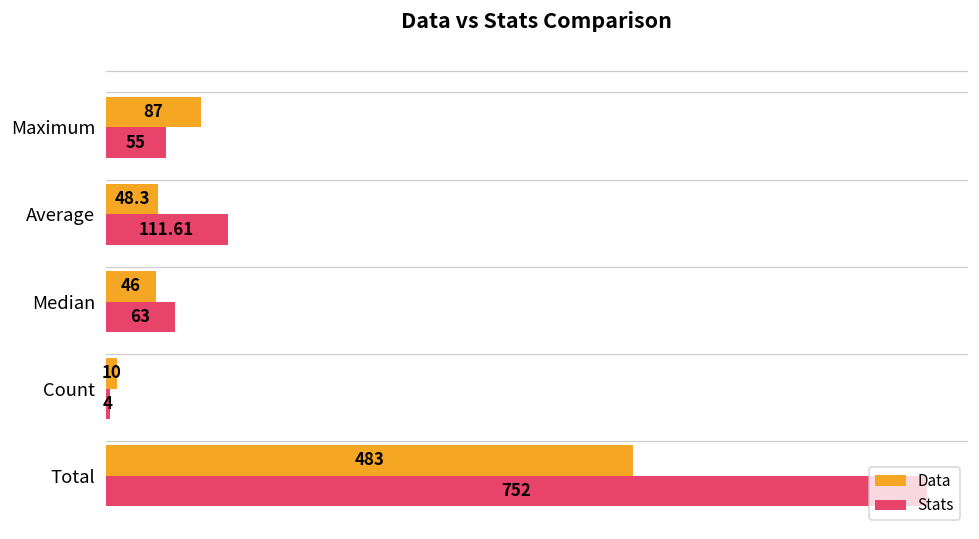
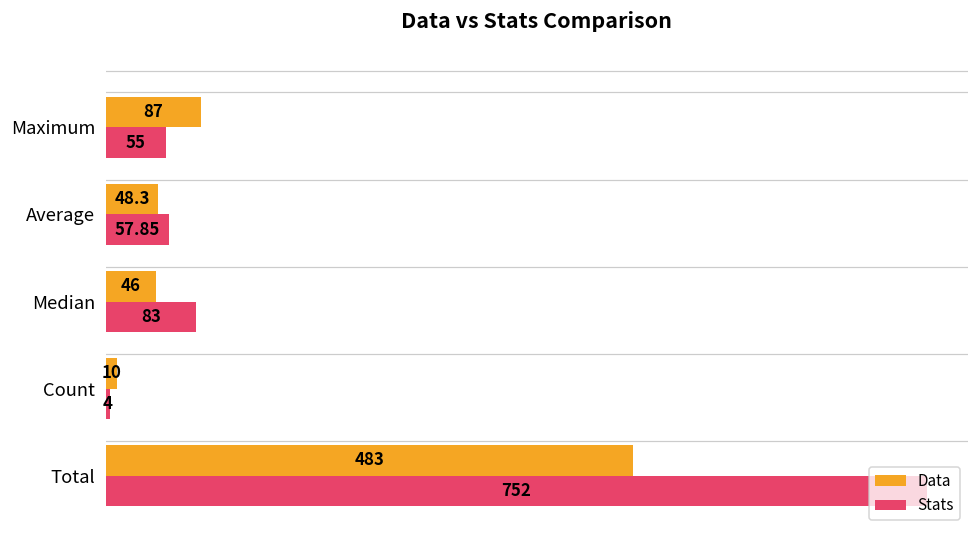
Stats, Average: 111.61 -> 57.85
Stats, Median: 63 -> 83
